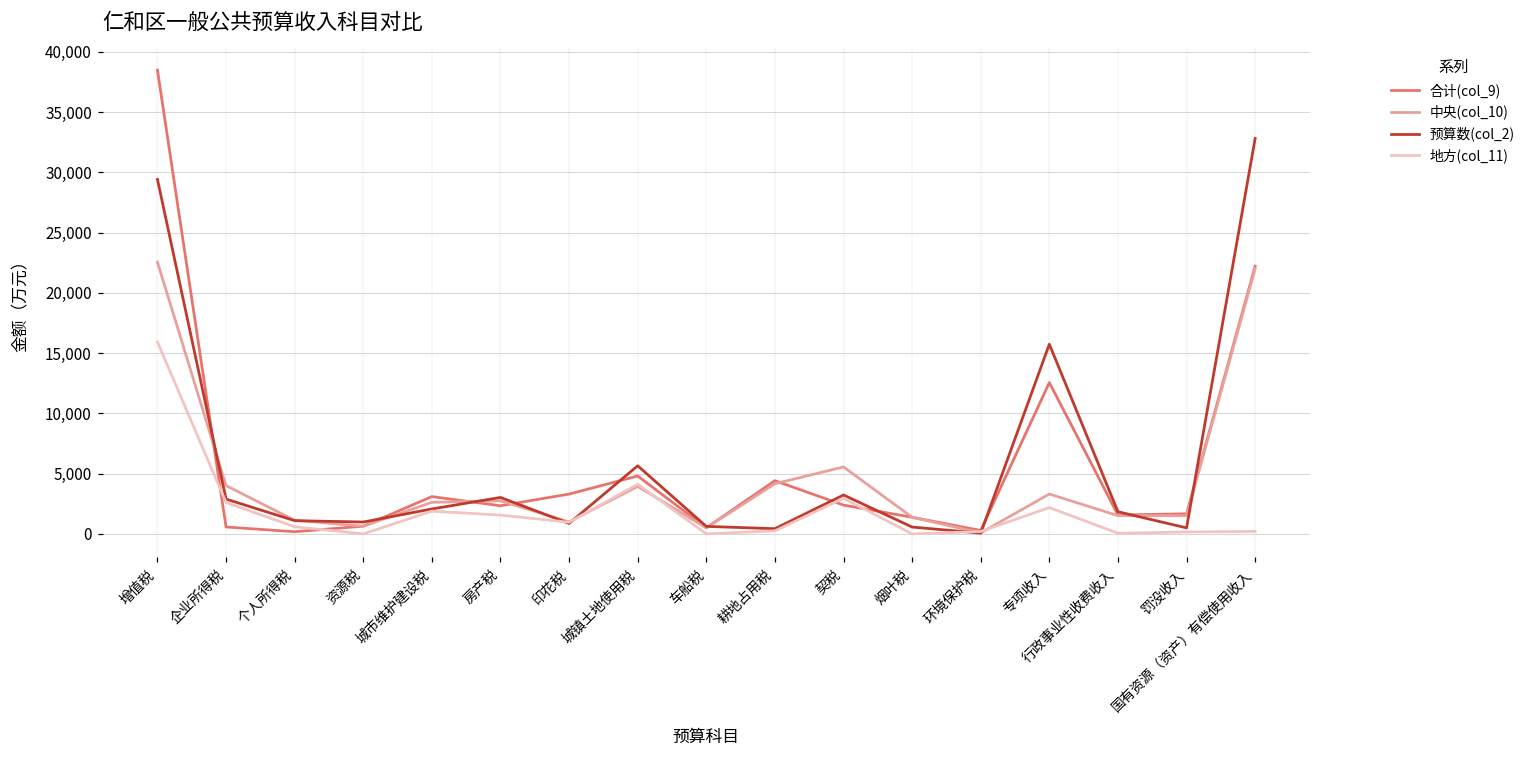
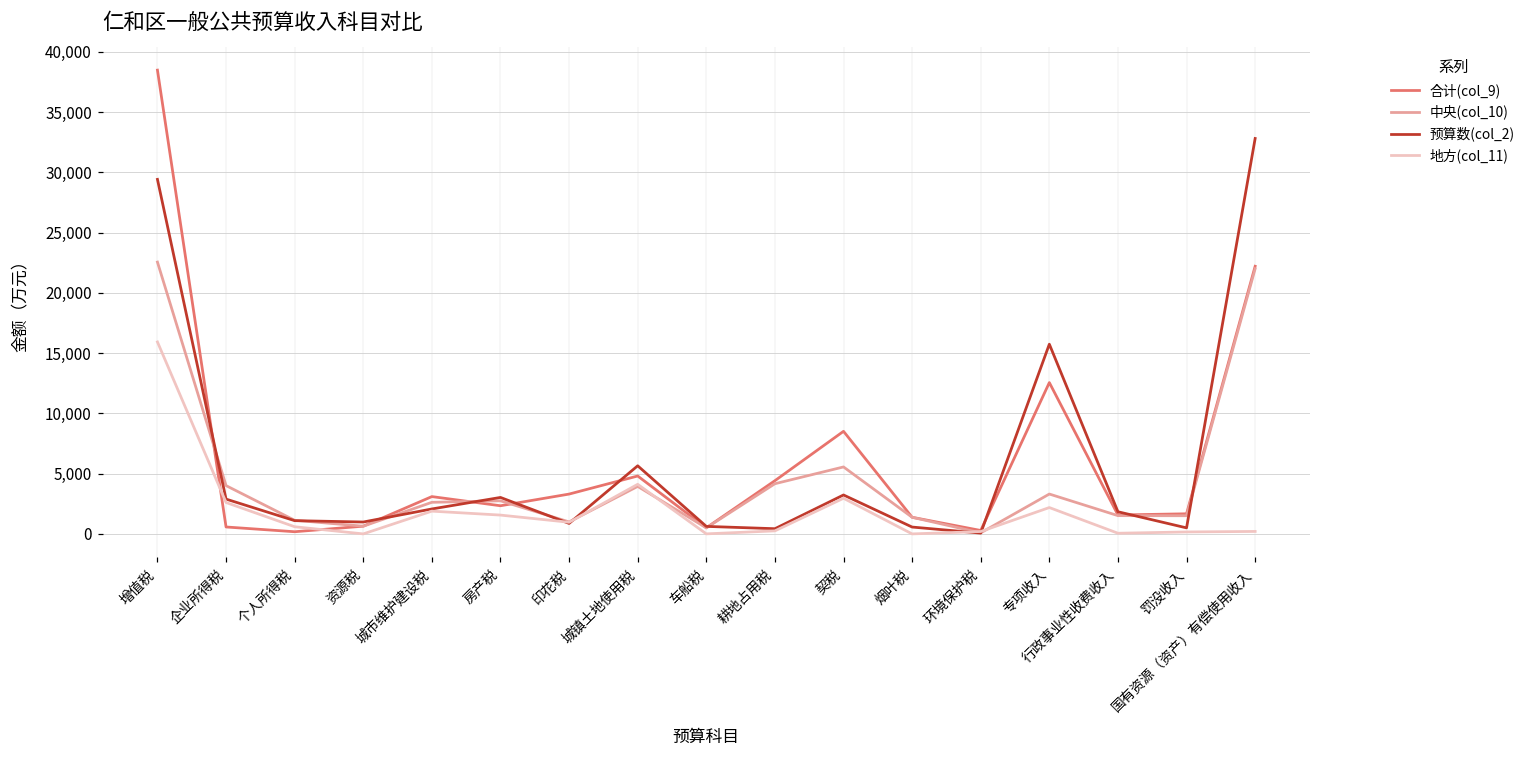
合计(col_9), 契税: 2,400 -> 8,500
